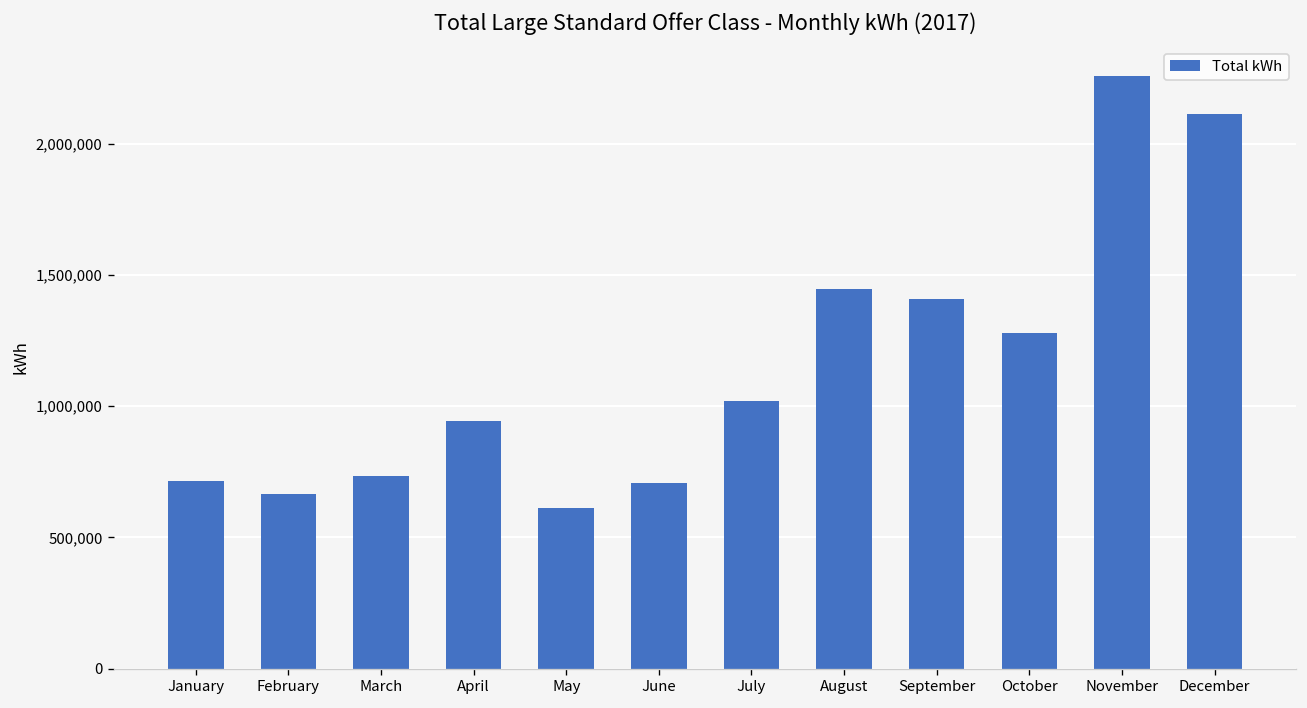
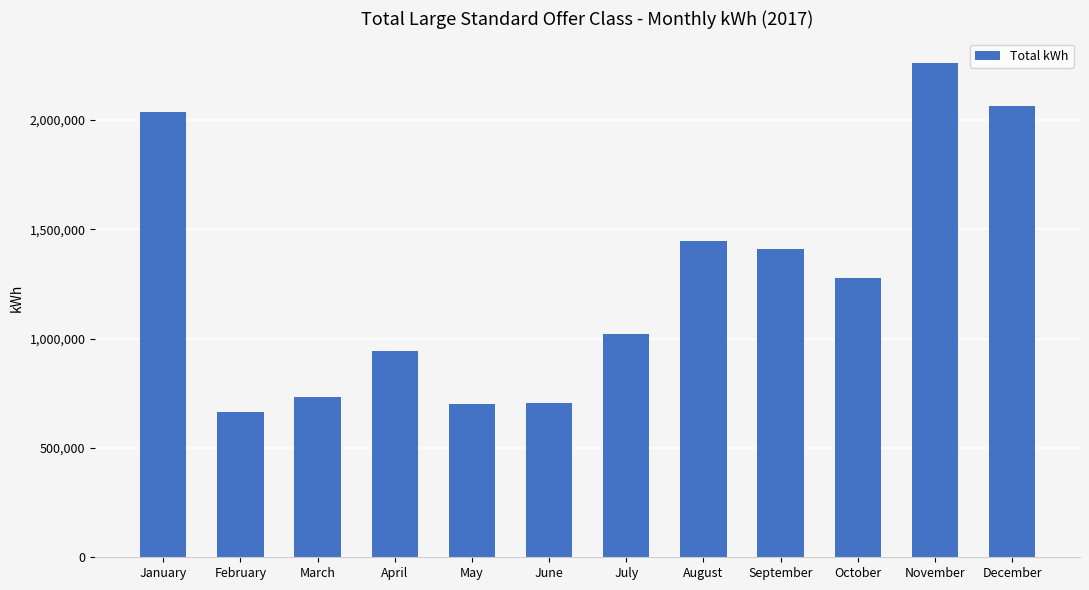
January: 710,000 -> 2,030,000
May: 610,000 -> 700,000
December: 2,110,000 -> 2,060,000
